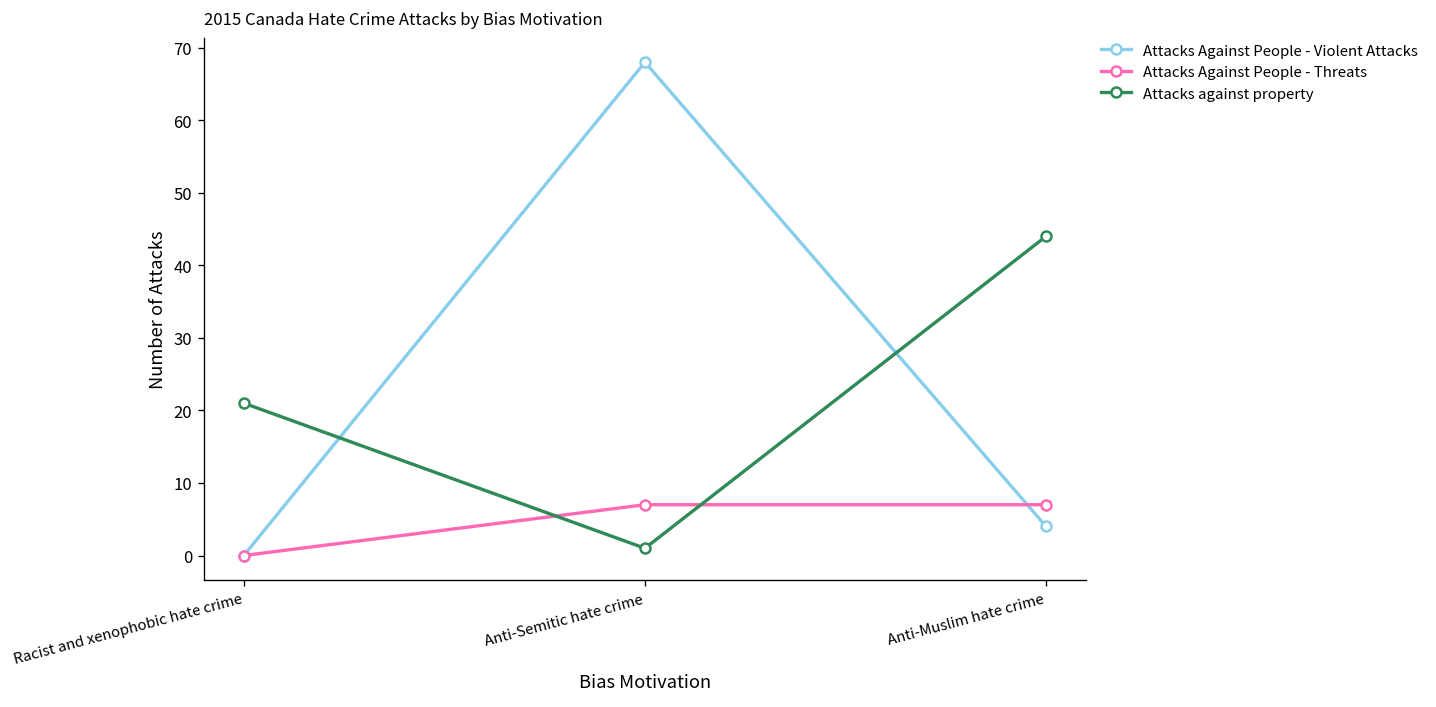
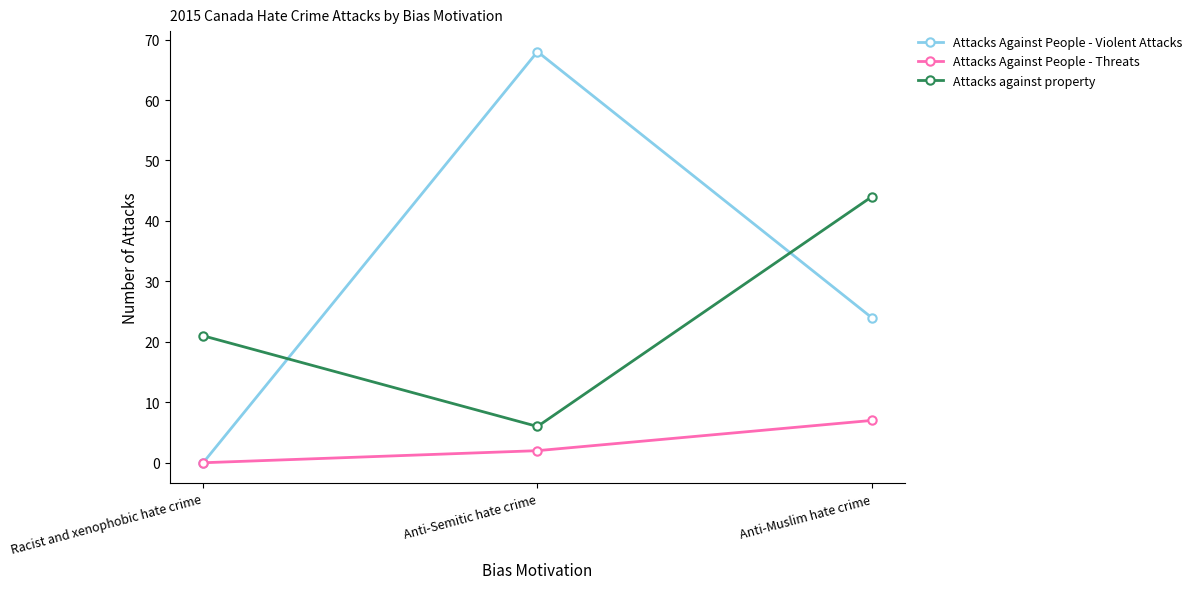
Attacks Against People - Threats, Anti-Semitic hate crime: 7 -> 2
Attacks against property, Anti-Semitic hate crime: 1 -> 6
Attacks Against People - Violent Attacks, Anti-Muslim hate crime: 4 -> 24
